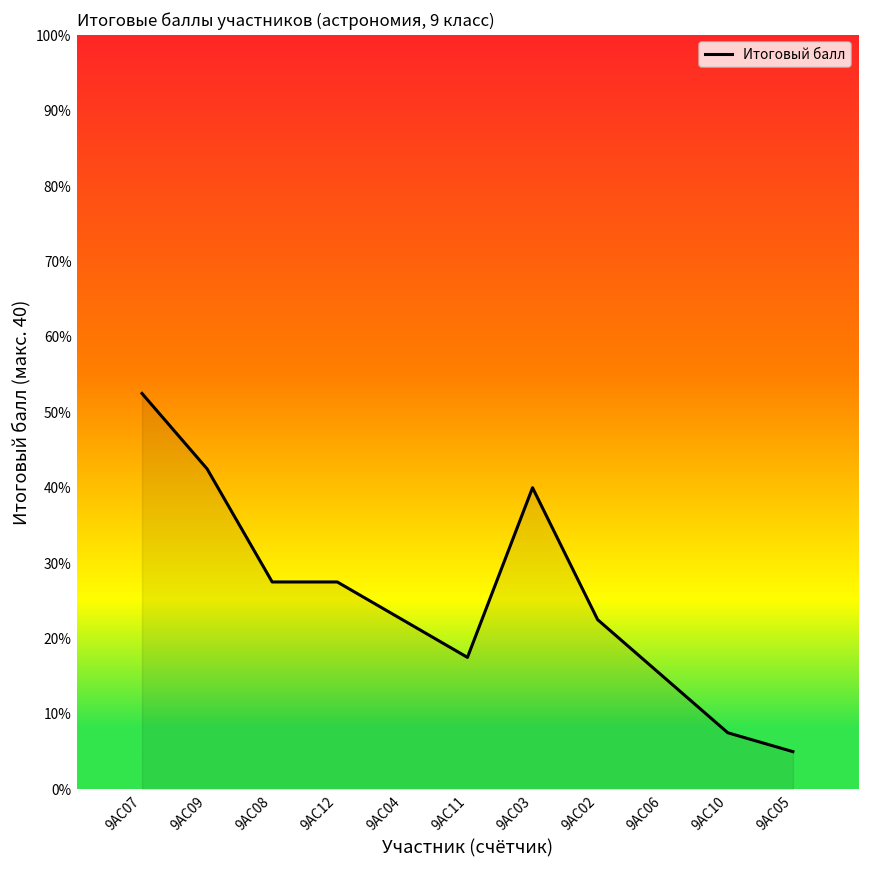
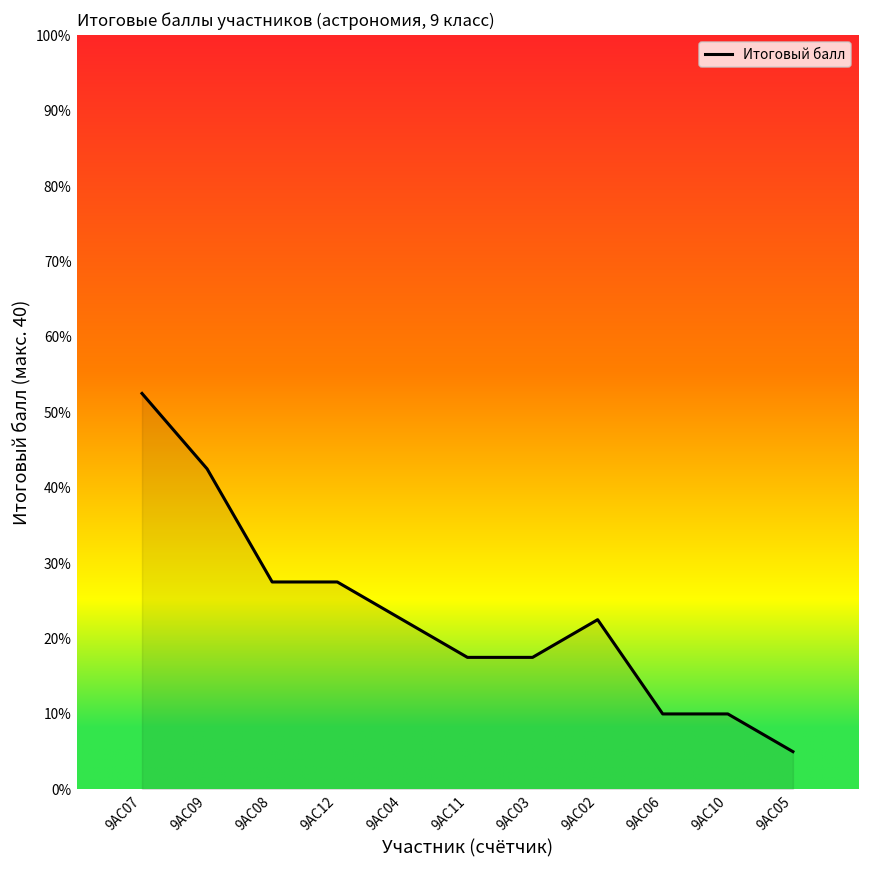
9АС03: 40% -> 18%
9АС06: 15% -> 10%
9АС10: 8% -> 10%
